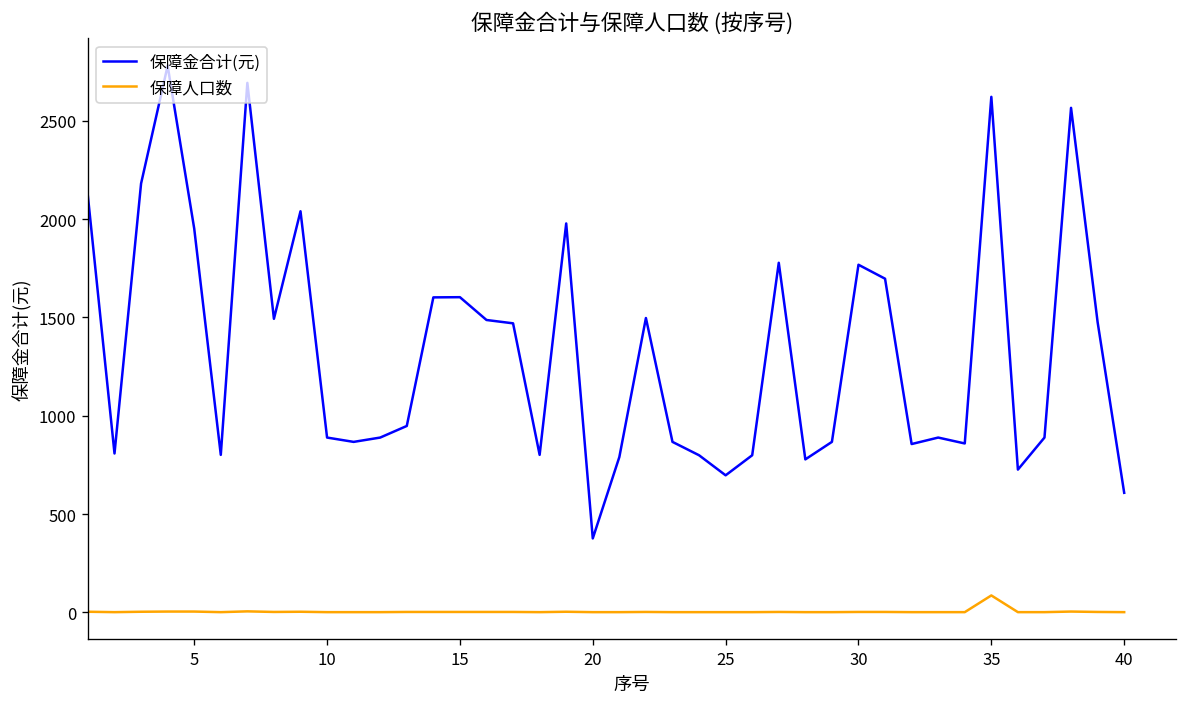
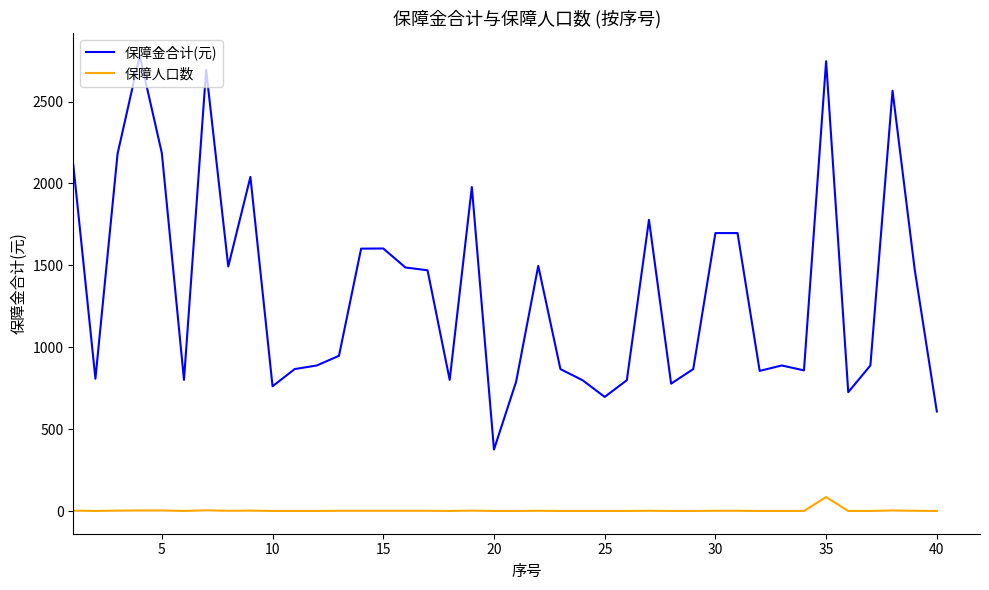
保障金合计(元), 5: 1950 -> 2190
保障金合计(元), 10: 890 -> 760
保障金合计(元), 30: 1770 -> 1700
保障金合计(元), 35: 2620 -> 2750
